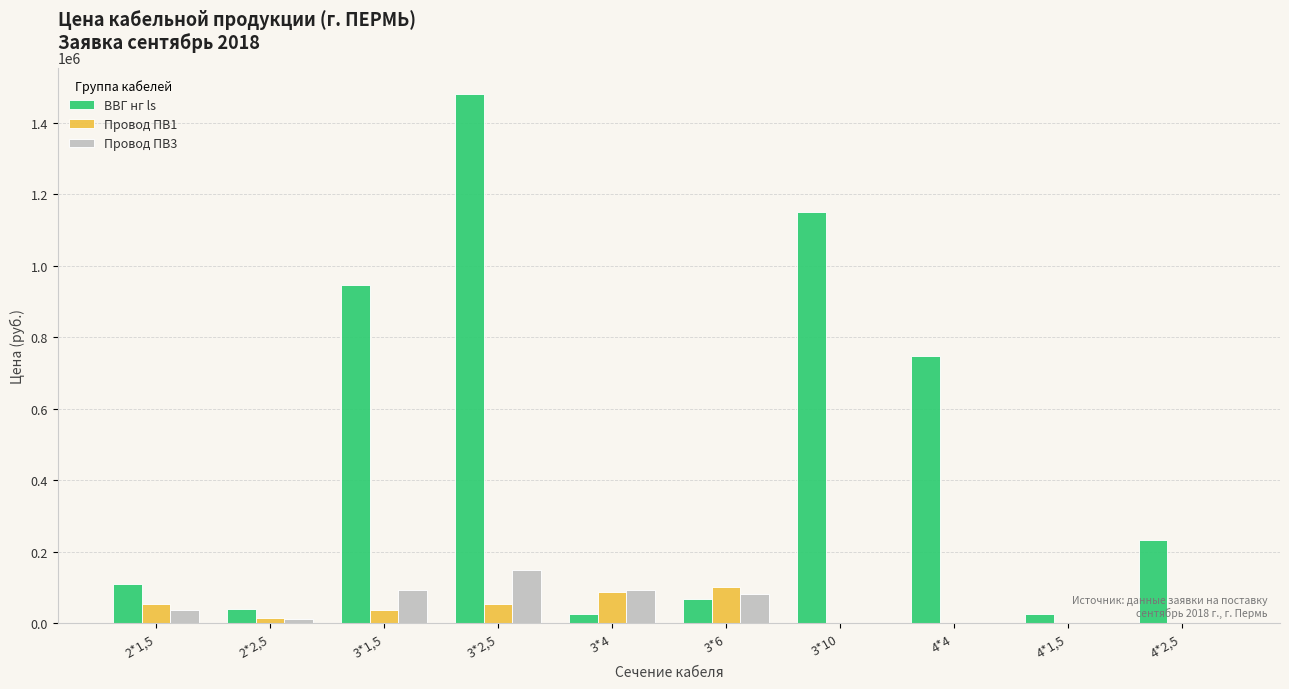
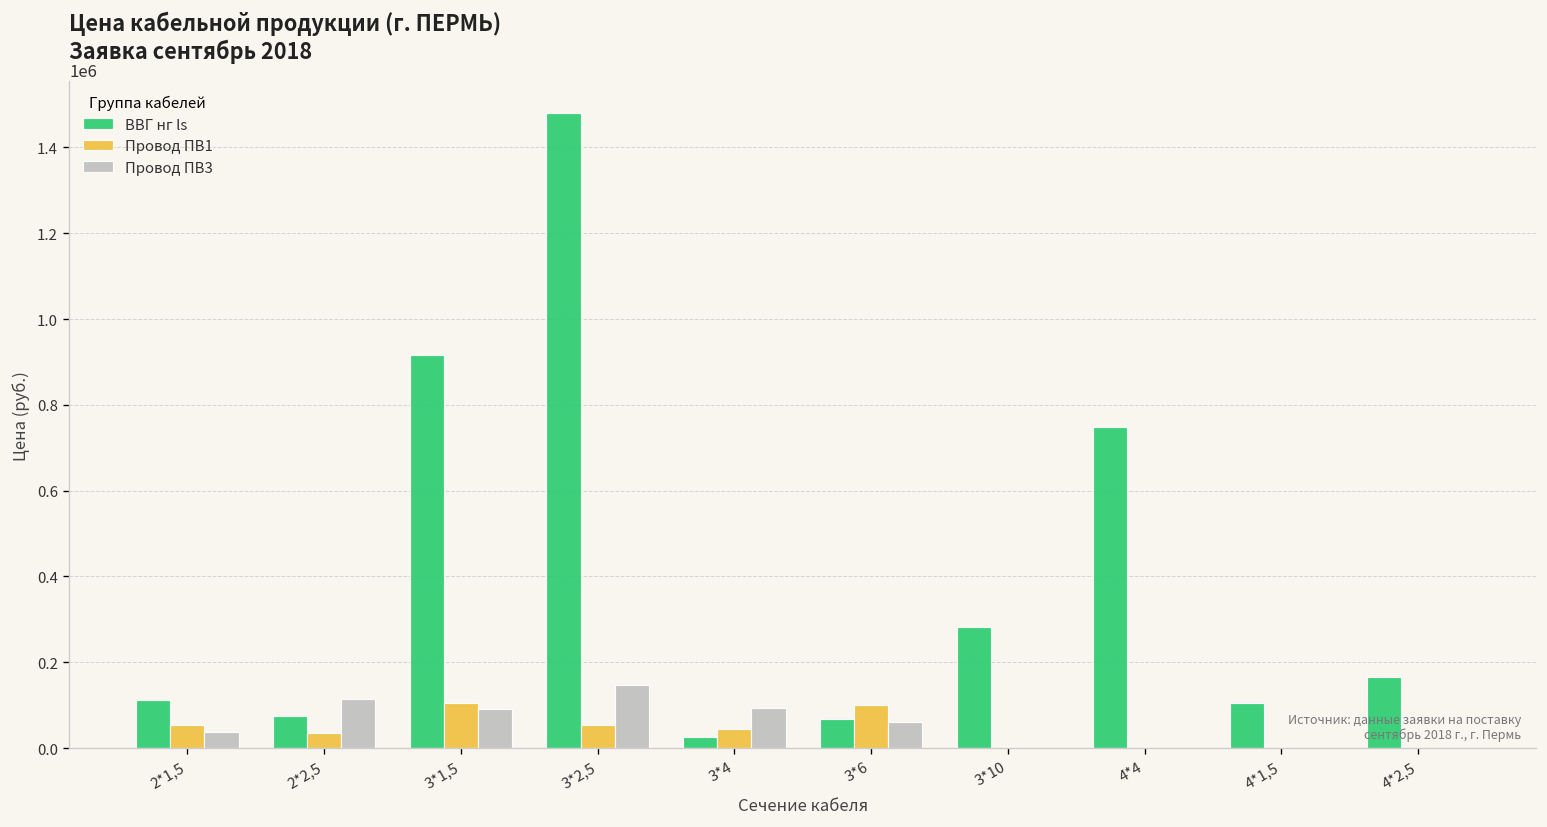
ВВГ нг ls, 2*2,5: 40000 -> 70000
Провод ПВ1, 2*2,5: 10000 -> 40000
Провод ПВ3, 2*2,5: 10000 -> 120000
ВВГ нг ls, 3*1,5: 950000 -> 920000
Провод ПВ1, 3*1,5: 40000 -> 110000
Провод ПВ1, 3*4: 90000 -> 50000
Провод ПВ3, 3*6: 80000 -> 60000
ВВГ нг ls, 3*10: 1150000 -> 280000
ВВГ нг ls, 4*1,5: 30000 -> 100000
ВВГ нг ls, 4*2,5: 230000 -> 170000
